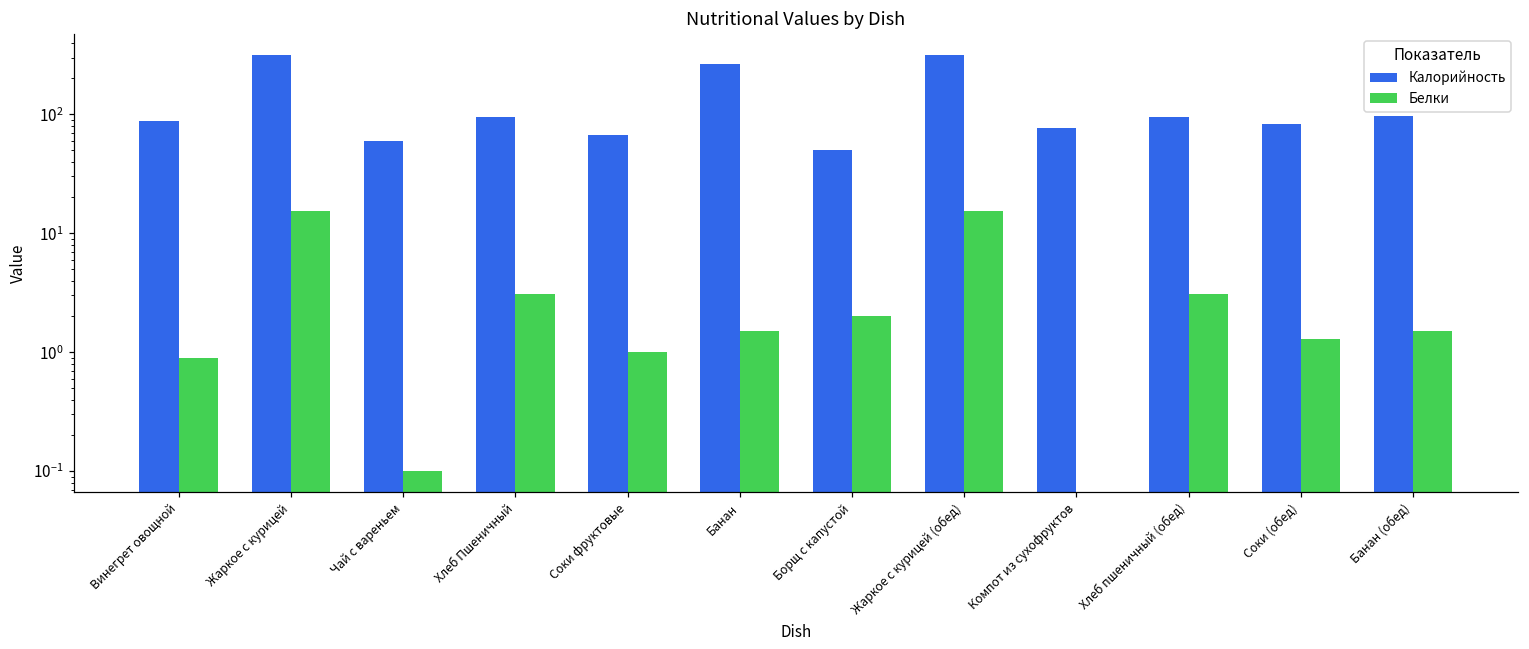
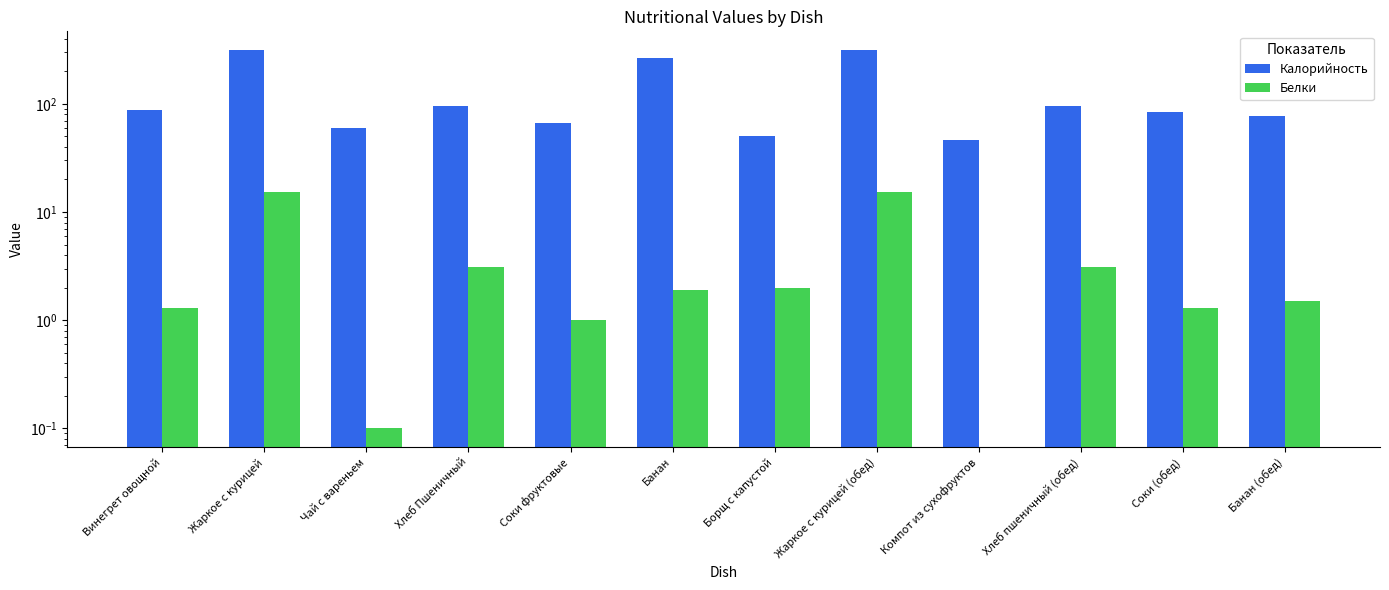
Белки, Винегрет овощной: 0.9 -> 1.3
Белки, Банан: 1.5 -> 1.9
Калорийность, Компот из сухофруктов: 80 -> 47
Калорийность, Банан (обед): 100 -> 80
